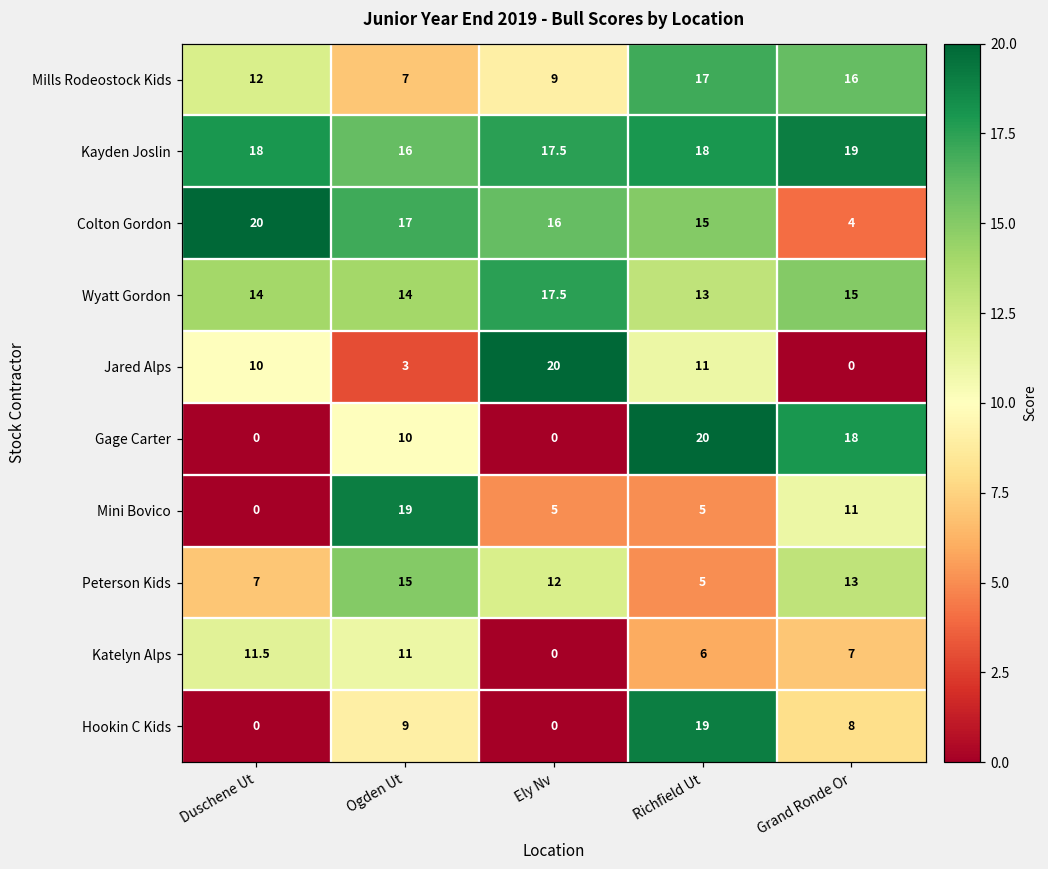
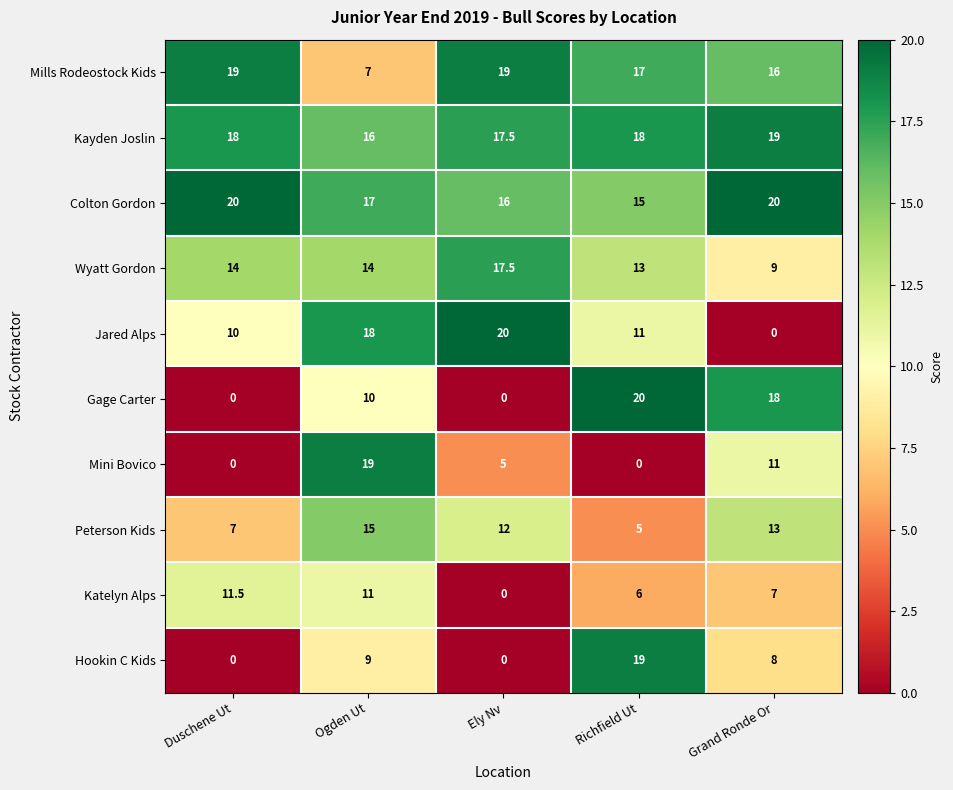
Mills Rodeostock Kids, Duschene Ut: 12 -> 19
Mills Rodeostock Kids, Ely Nv: 9 -> 19
Colton Gordon, Grand Ronde Or: 4 -> 20
Wyatt Gordon, Grand Ronde Or: 15 -> 9
Jared Alps, Ogden Ut: 3 -> 18
Mini Bovico, Richfield Ut: 5 -> 0
